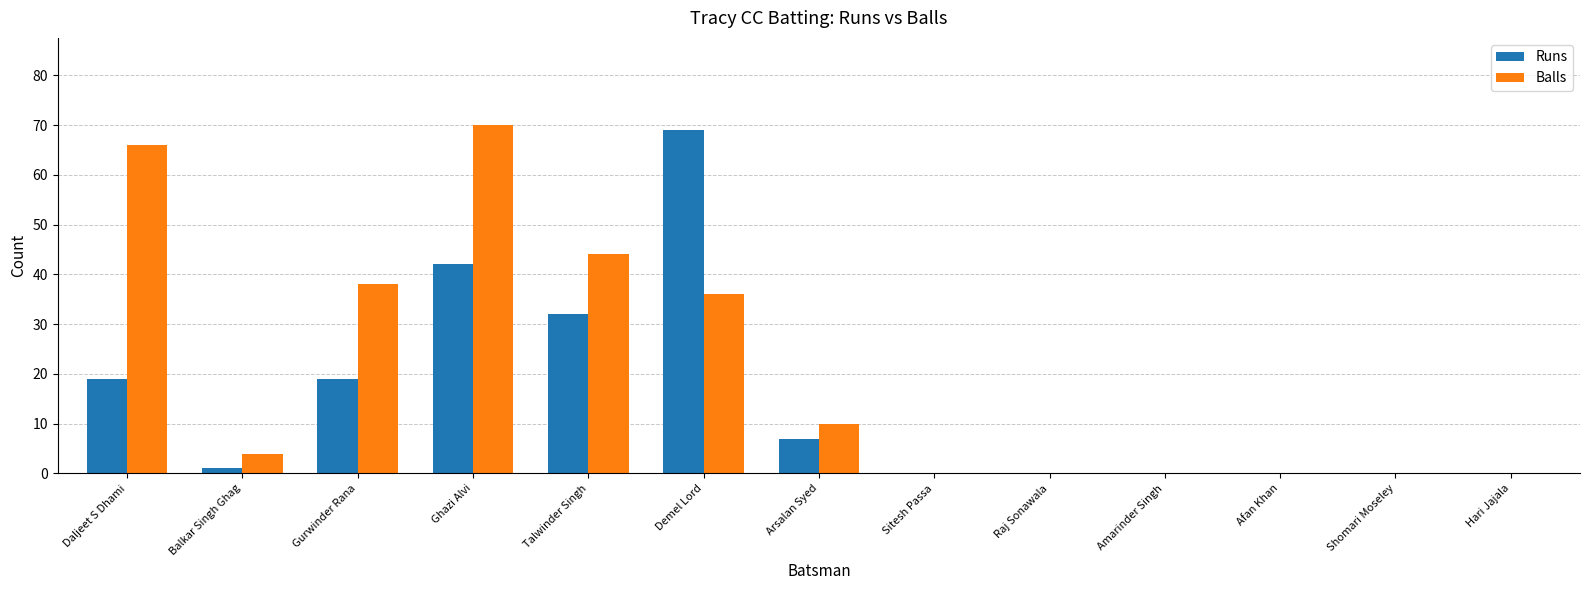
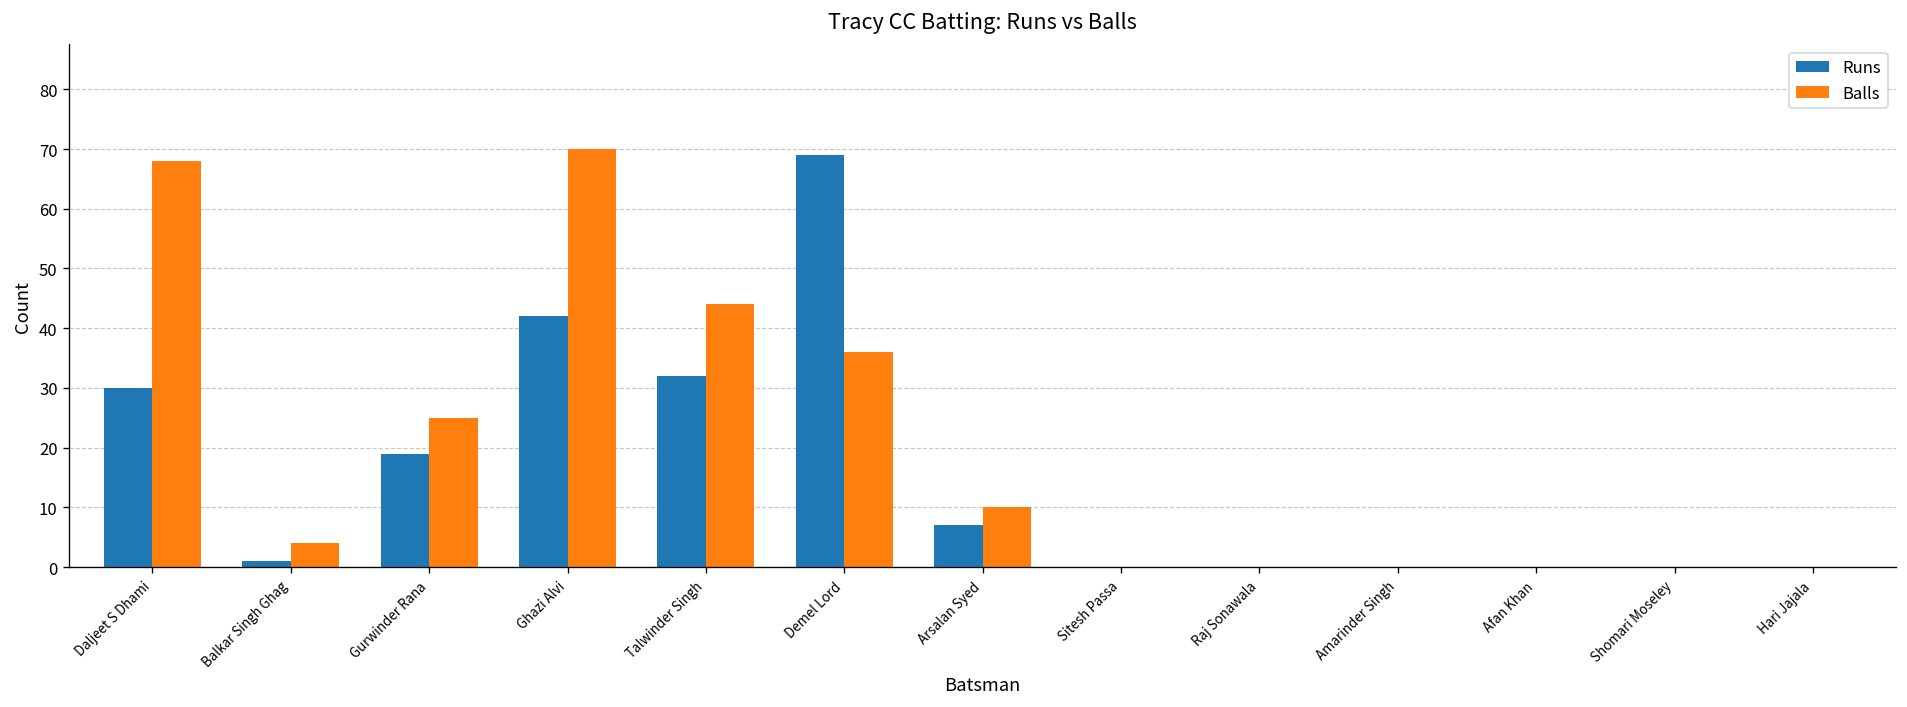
Runs, Daljeet S Dhami: 19 -> 30
Balls, Daljeet S Dhami: 66 -> 68
Balls, Gurwinder Rana: 38 -> 25
